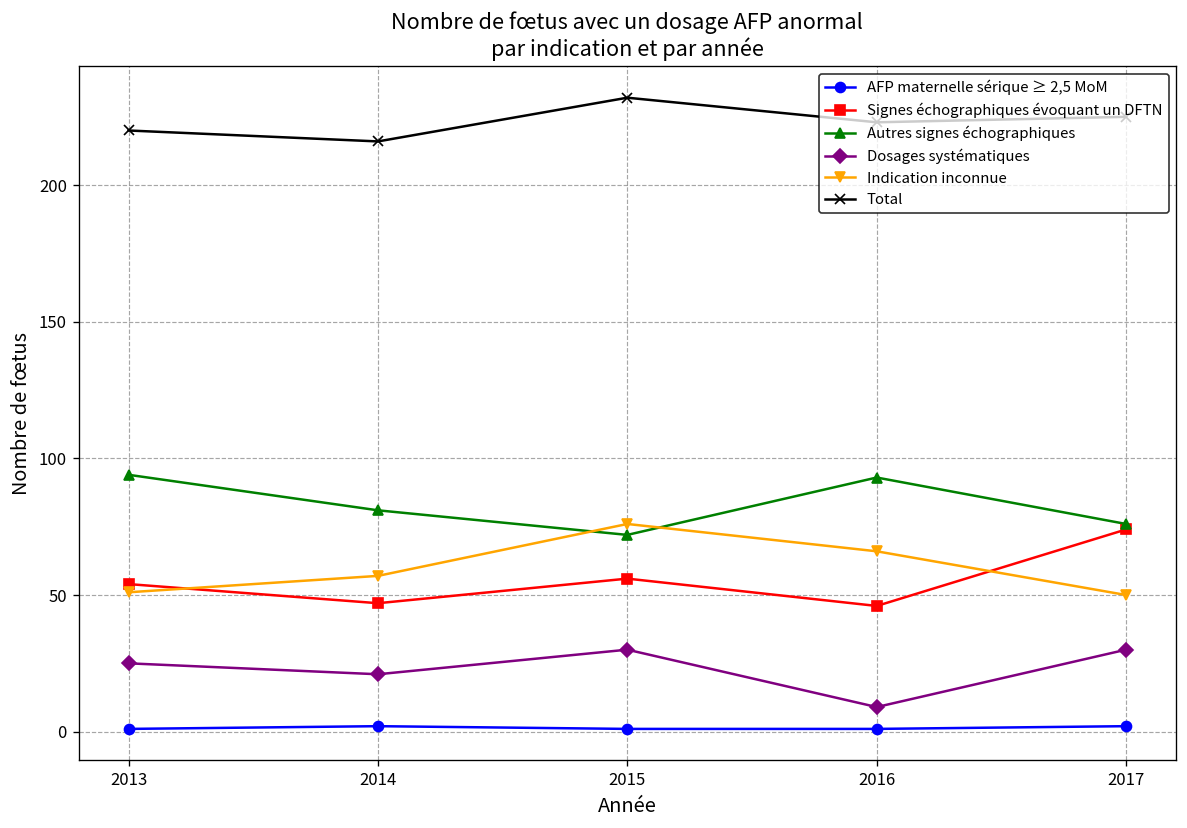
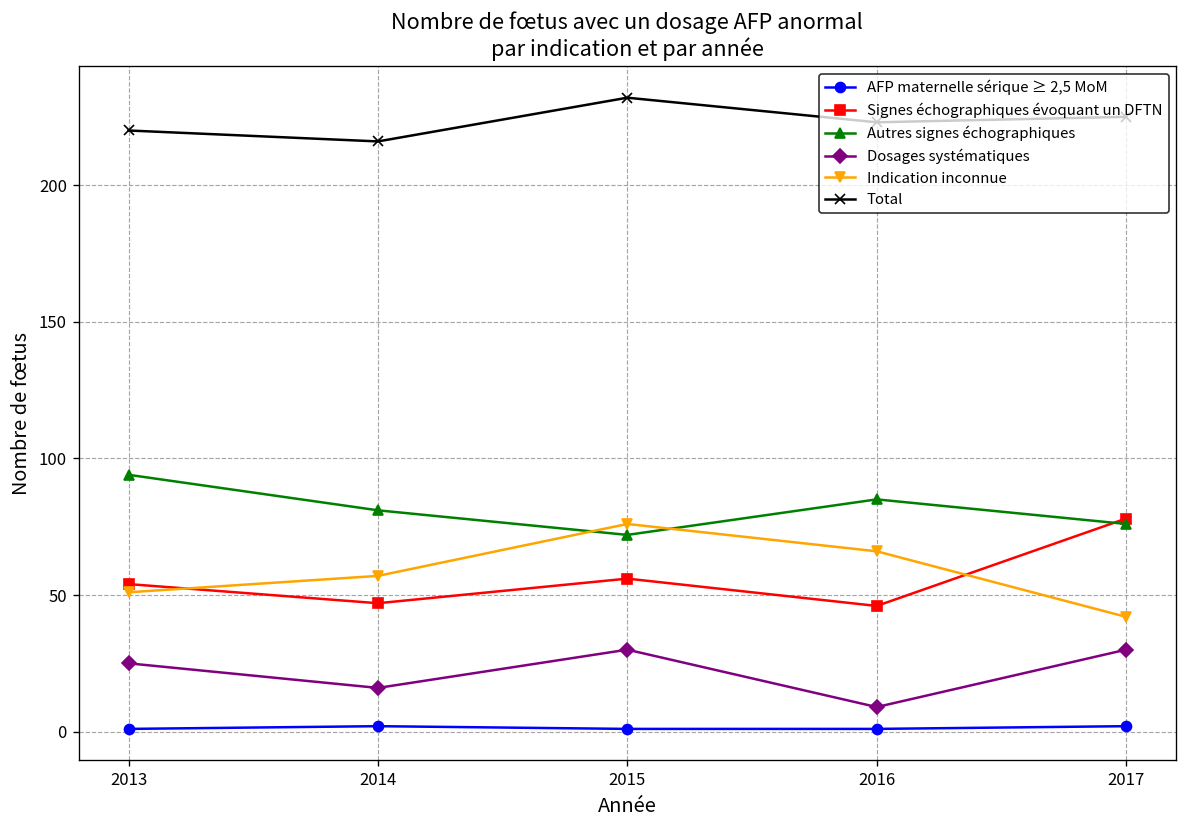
Dosages systématiques, 2014: 21 -> 16
Autres signes échographiques, 2016: 93 -> 85
Signes échographiques évoquant un DFTN, 2017: 74 -> 78
Indication inconnue, 2017: 50 -> 42
